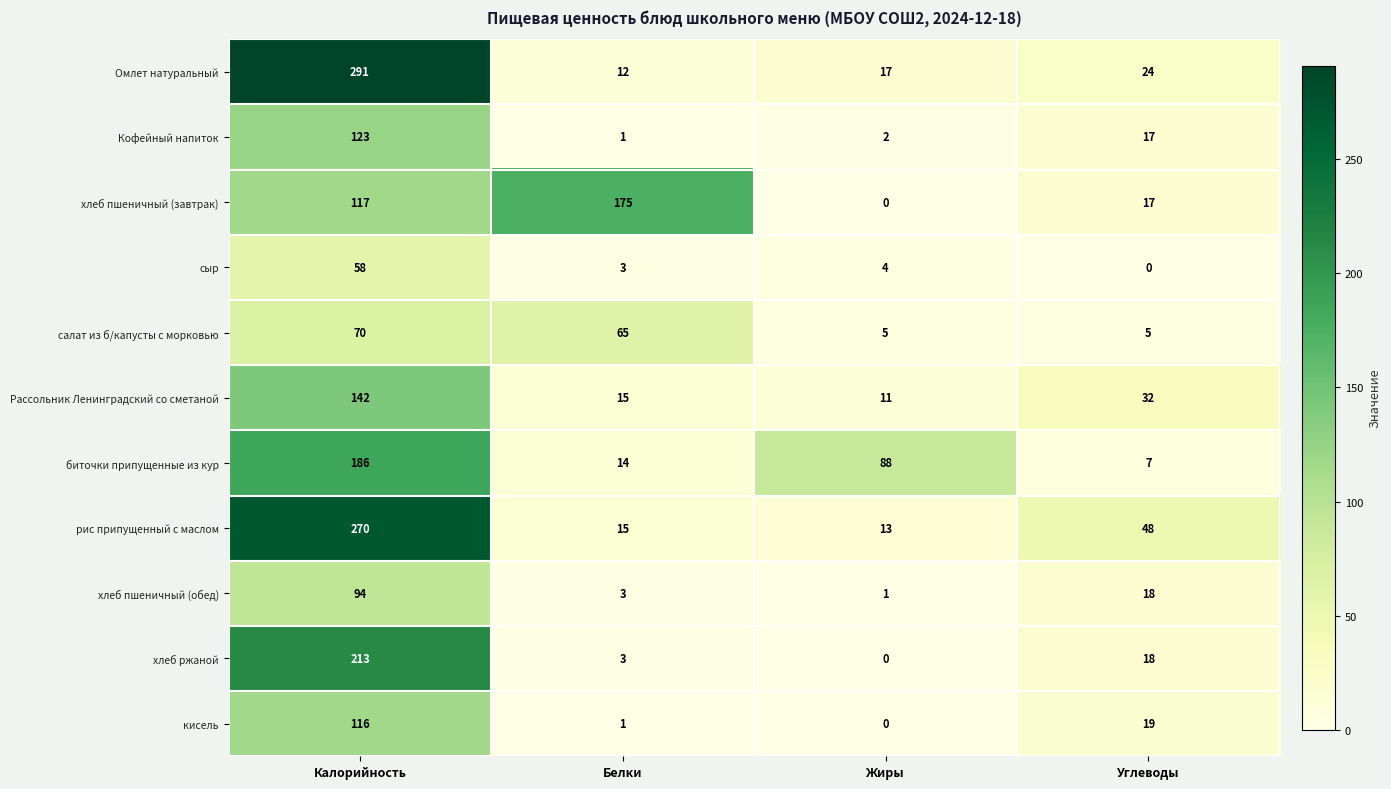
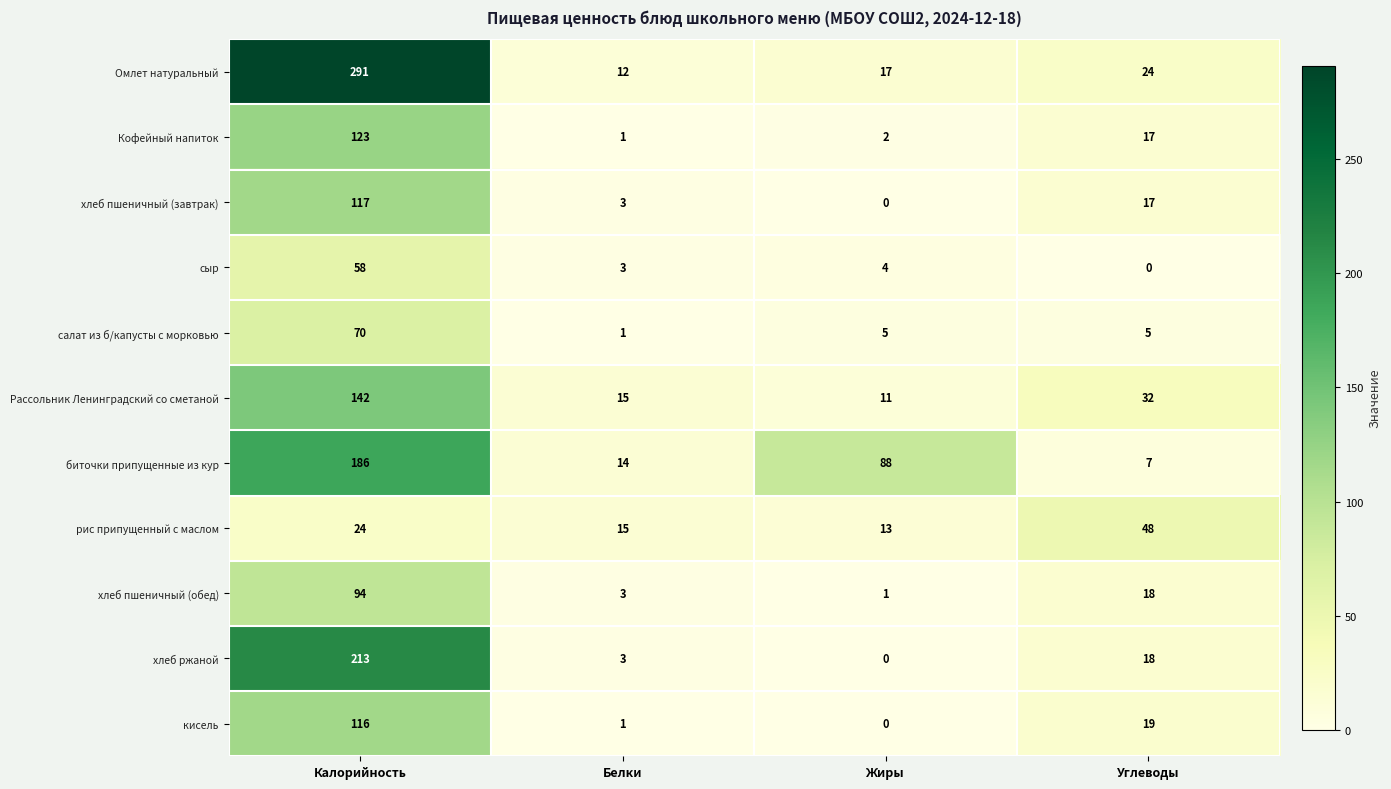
хлеб пшеничный (завтрак), Белки: 175 -> 3
салат из б/капусты с морковью, Белки: 65 -> 1
рис припущенный с маслом, Калорийность: 270 -> 24
